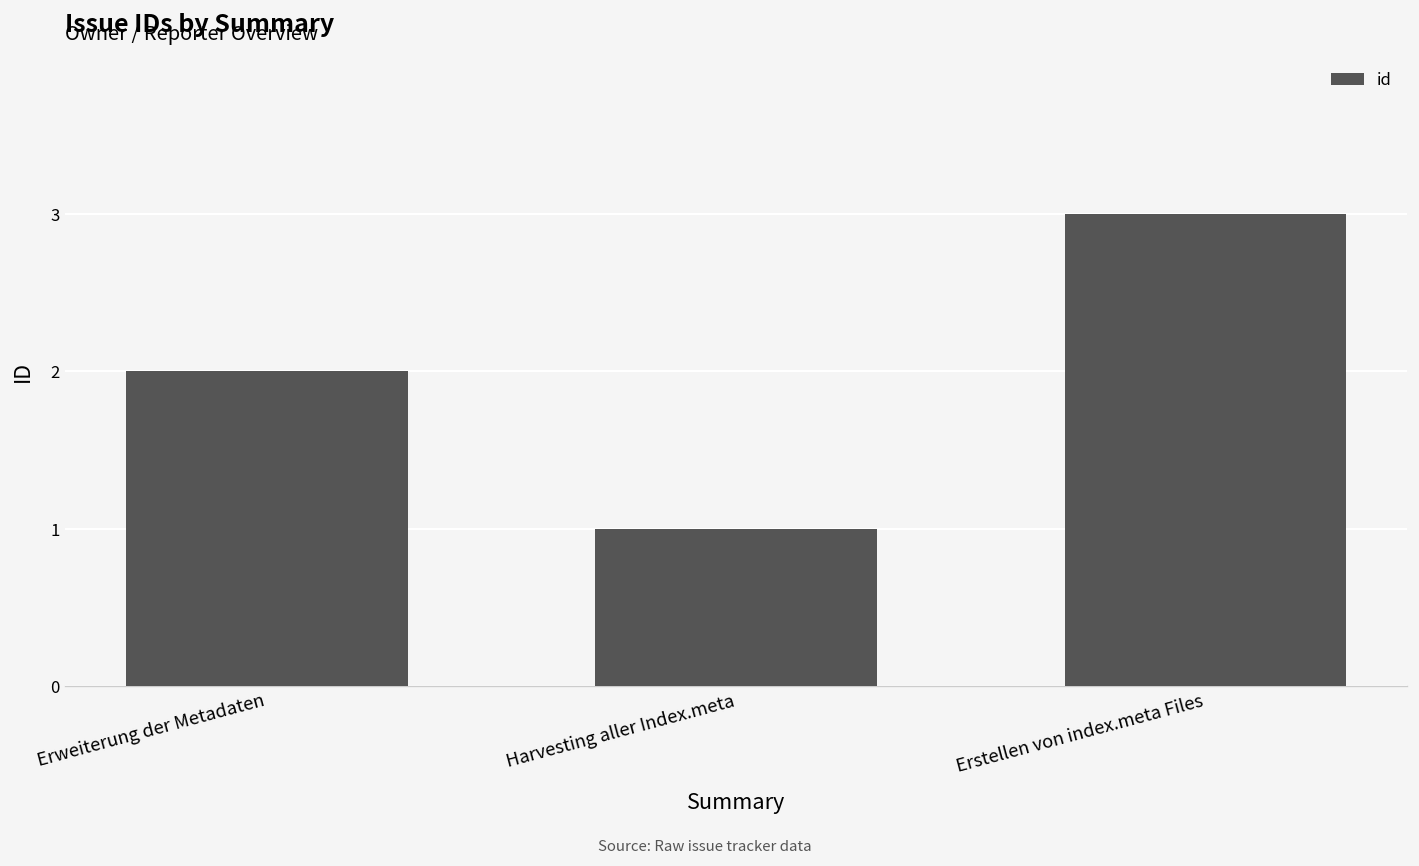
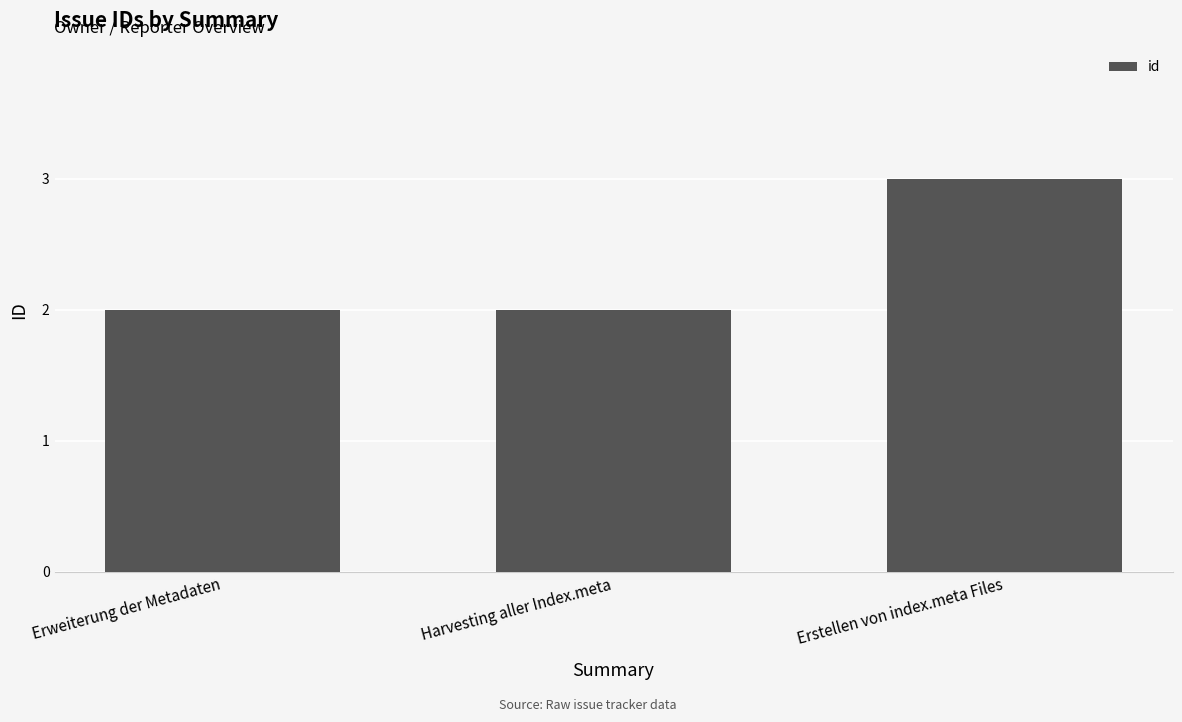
Harvesting aller Index.meta: 1 -> 2
